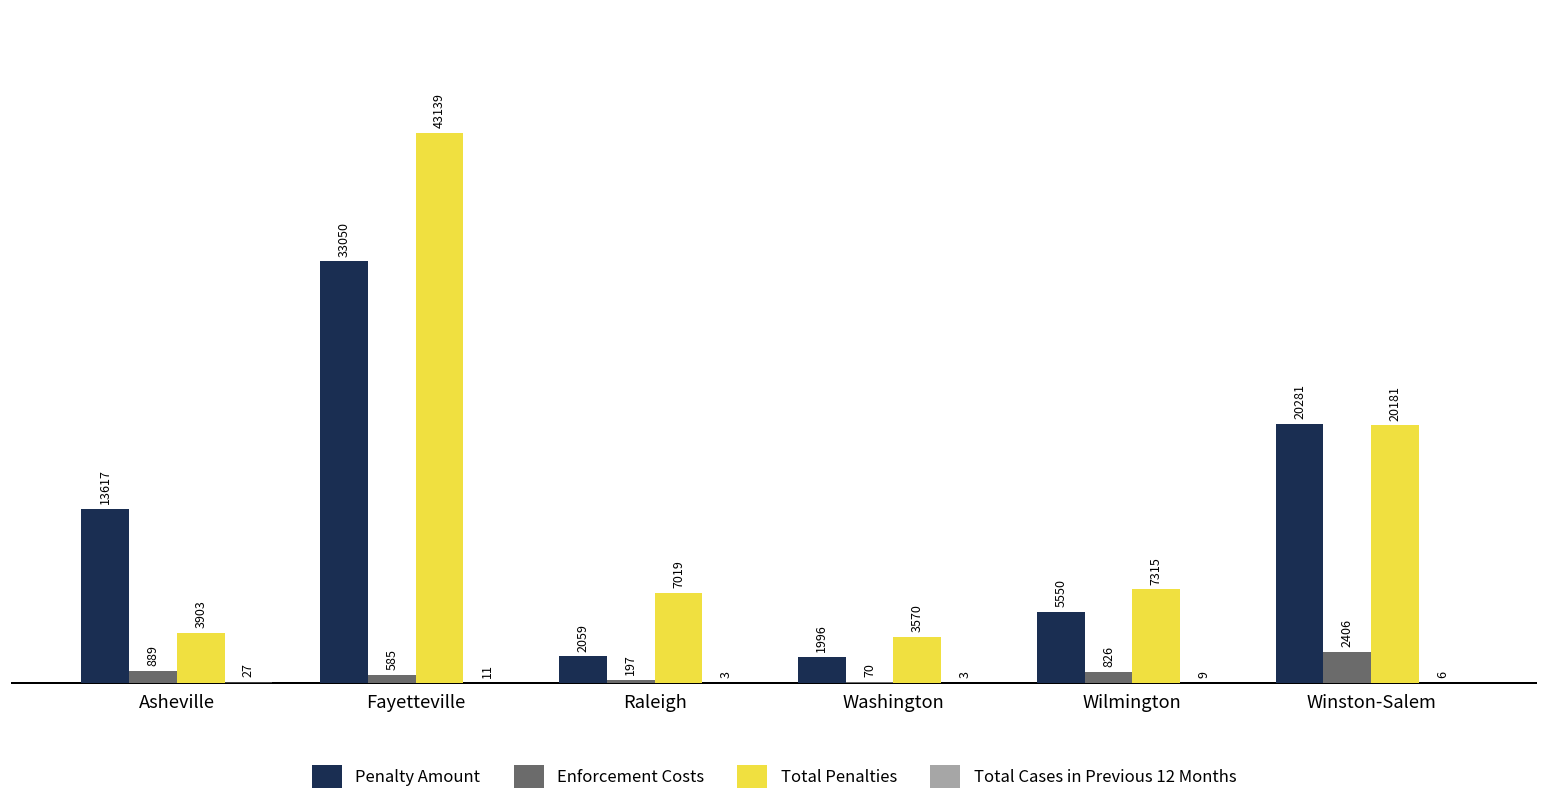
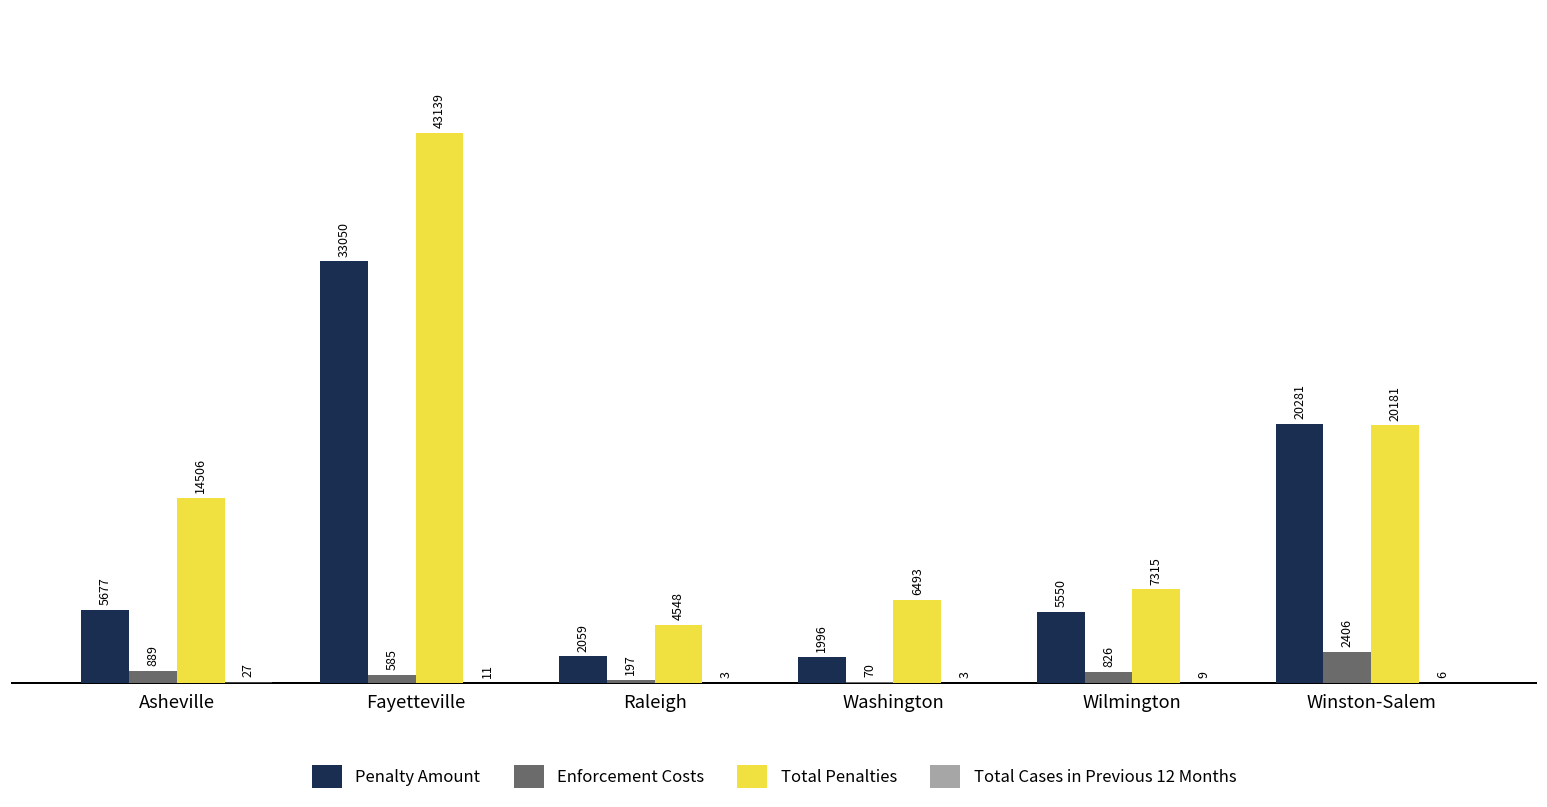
Penalty Amount, Asheville: 13617 -> 5677
Total Penalties, Asheville: 3903 -> 14506
Total Penalties, Raleigh: 7019 -> 4548
Total Penalties, Washington: 3570 -> 6493
